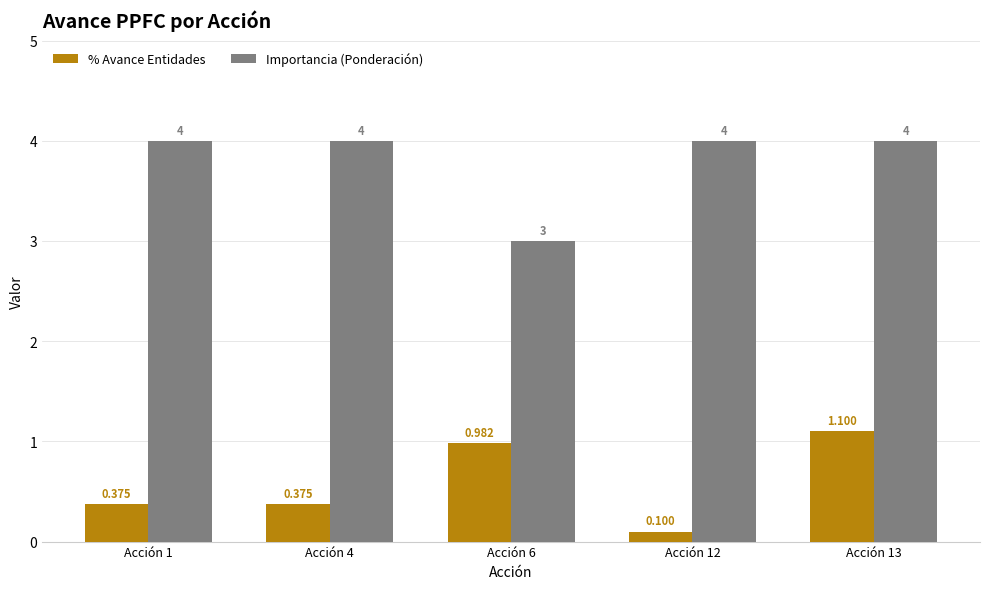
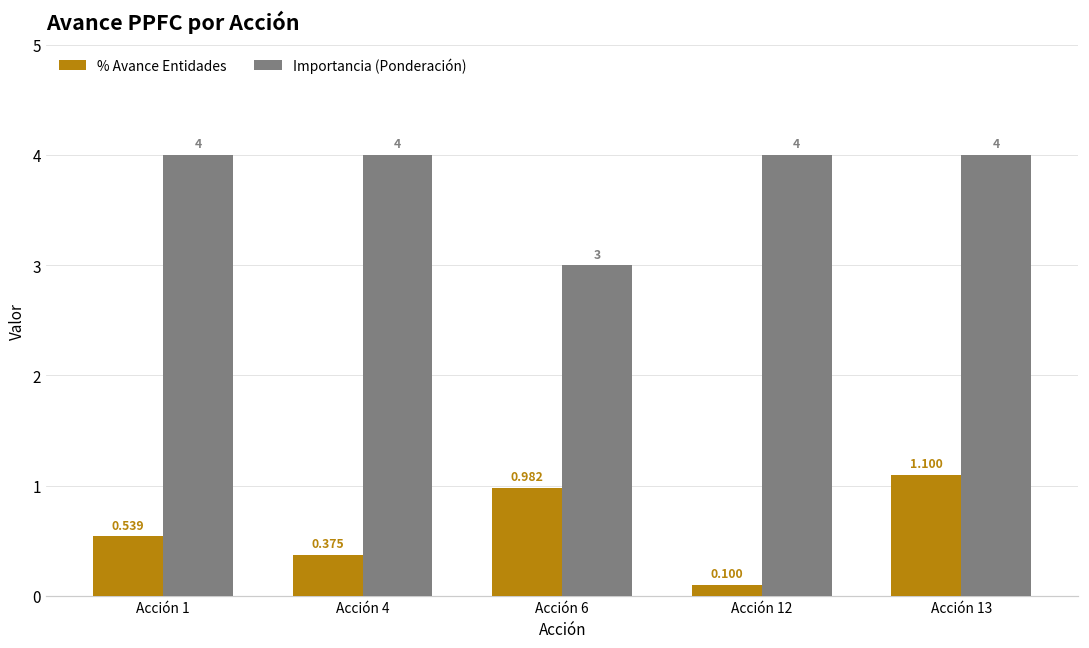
% Avance Entidades, Acción 1: 0.375 -> 0.539
